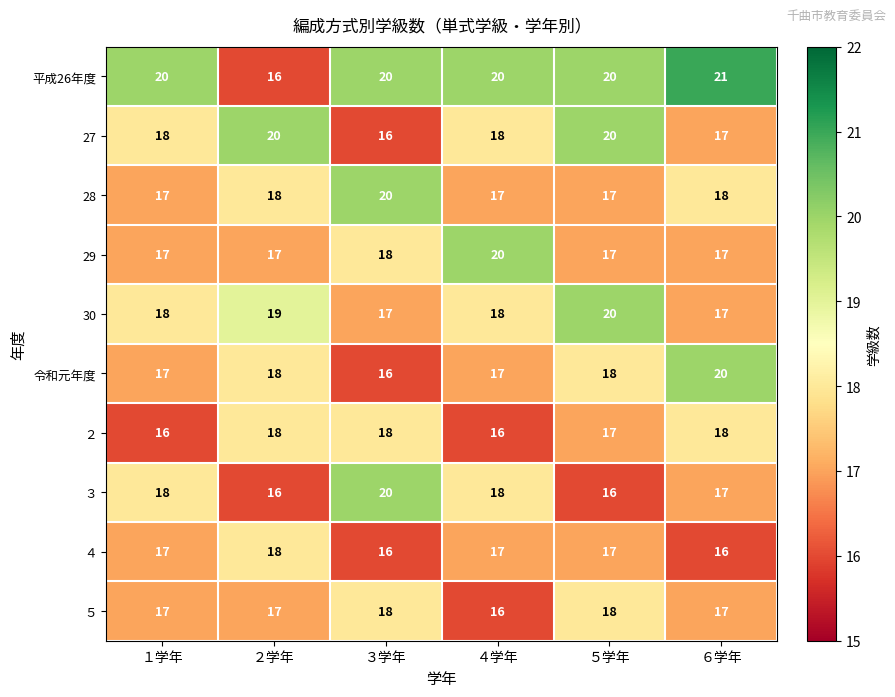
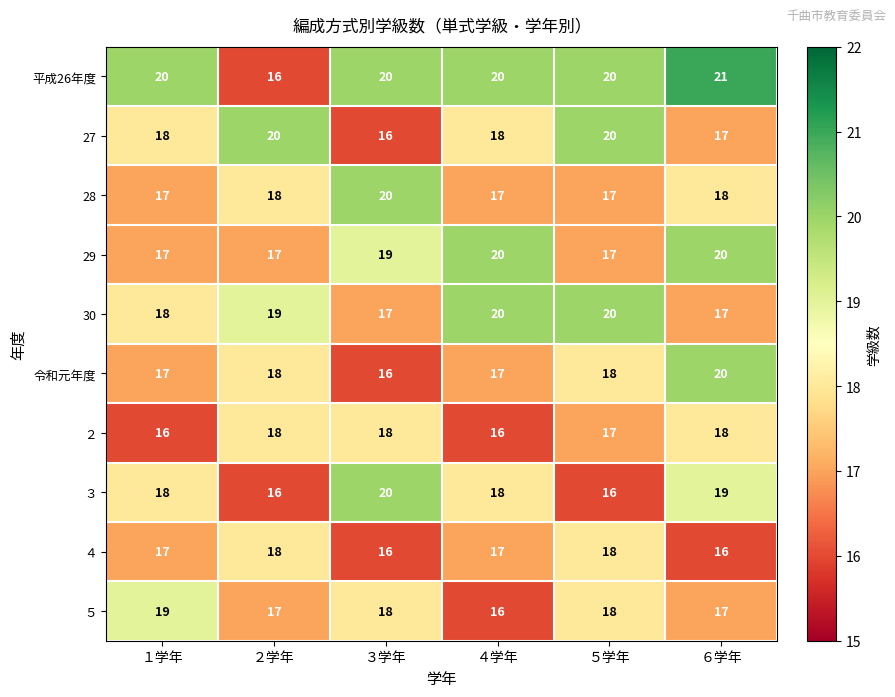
29, ３学年: 18 -> 19
29, ６学年: 17 -> 20
30, ４学年: 18 -> 20
３, ６学年: 17 -> 19
４, ５学年: 17 -> 18
５, １学年: 17 -> 19
